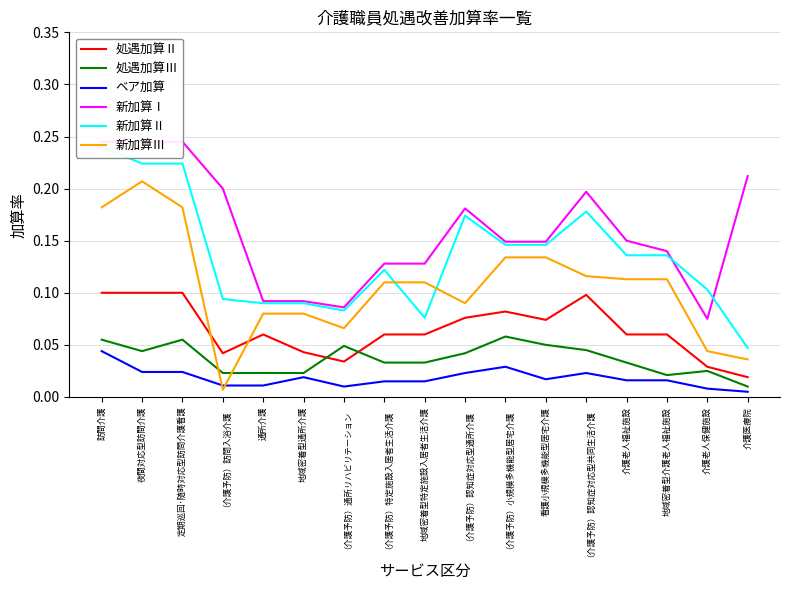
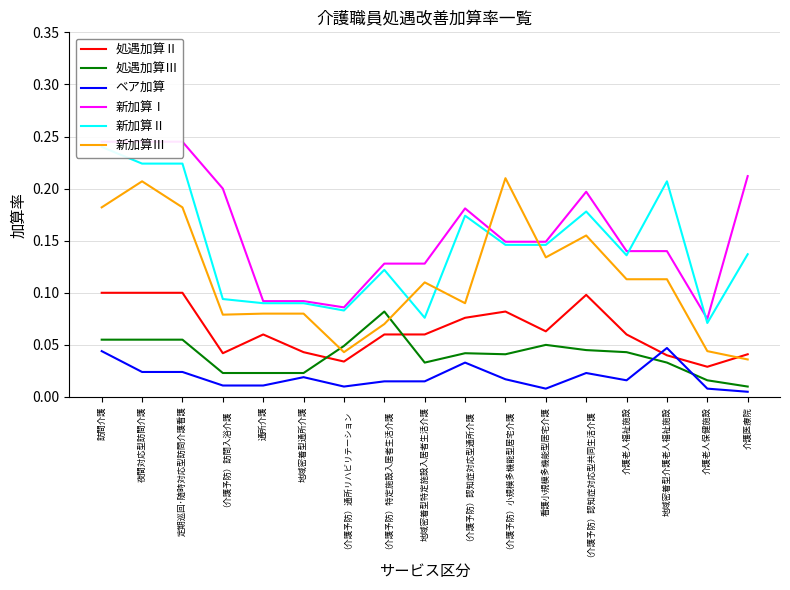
処遇加算Ⅲ, 夜間対応型訪問介護: 0.044 -> 0.055
新加算Ⅲ, （介護予防）訪問入浴介護: 0.007 -> 0.079
新加算Ⅲ, （介護予防）通所リハビリテーション: 0.066 -> 0.043
処遇加算Ⅲ, （介護予防）特定施設入居者生活介護: 0.033 -> 0.082
新加算Ⅲ, （介護予防）特定施設入居者生活介護: 0.11 -> 0.07
ベア加算, （介護予防）認知症対応型通所介護: 0.023 -> 0.033
処遇加算Ⅲ, （介護予防）小規模多機能型居宅介護: 0.058 -> 0.041
ベア加算, （介護予防）小規模多機能型居宅介護: 0.029 -> 0.017
新加算Ⅲ, （介護予防）小規模多機能型居宅介護: 0.134 -> 0.210
処遇加算Ⅱ, 看護小規模多機能型居宅介護: 0.074 -> 0.063
ベア加算, 看護小規模多機能型居宅介護: 0.017 -> 0.008
新加算Ⅲ, （介護予防）認知症対応型共同生活介護: 0.116 -> 0.155
処遇加算Ⅲ, 介護老人福祉施設: 0.033 -> 0.043
新加算Ⅰ, 介護老人福祉施設: 0.15 -> 0.14
処遇加算Ⅱ, 地域密着型介護老人福祉施設: 0.06 -> 0.04
処遇加算Ⅲ, 地域密着型介護老人福祉施設: 0.021 -> 0.033
ベア加算, 地域密着型介護老人福祉施設: 0.016 -> 0.047
新加算Ⅱ, 地域密着型介護老人福祉施設: 0.136 -> 0.207
処遇加算Ⅲ, 介護老人保健施設: 0.025 -> 0.016
新加算Ⅱ, 介護老人保健施設: 0.103 -> 0.071
処遇加算Ⅱ, 介護医療院: 0.019 -> 0.041
新加算Ⅱ, 介護医療院: 0.047 -> 0.137
